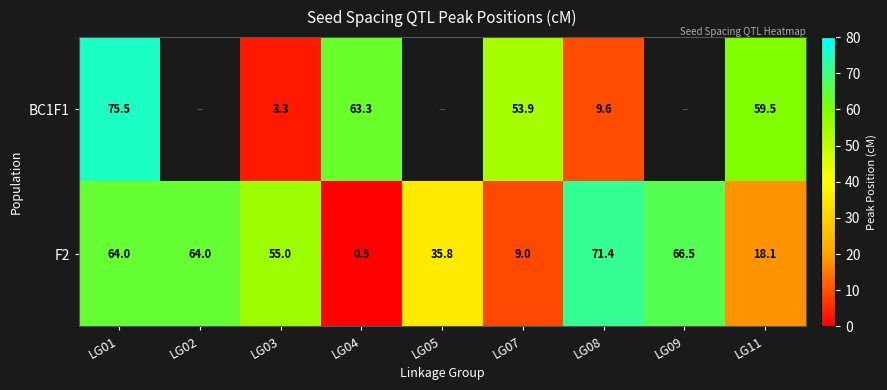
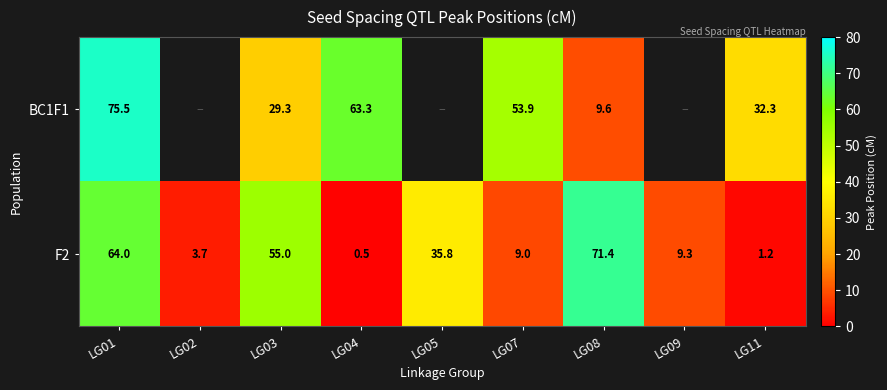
BC1F1, LG03: 3.3 -> 29.3
BC1F1, LG11: 59.5 -> 32.3
F2, LG02: 64.0 -> 3.7
F2, LG09: 66.5 -> 9.3
F2, LG11: 18.1 -> 1.2
